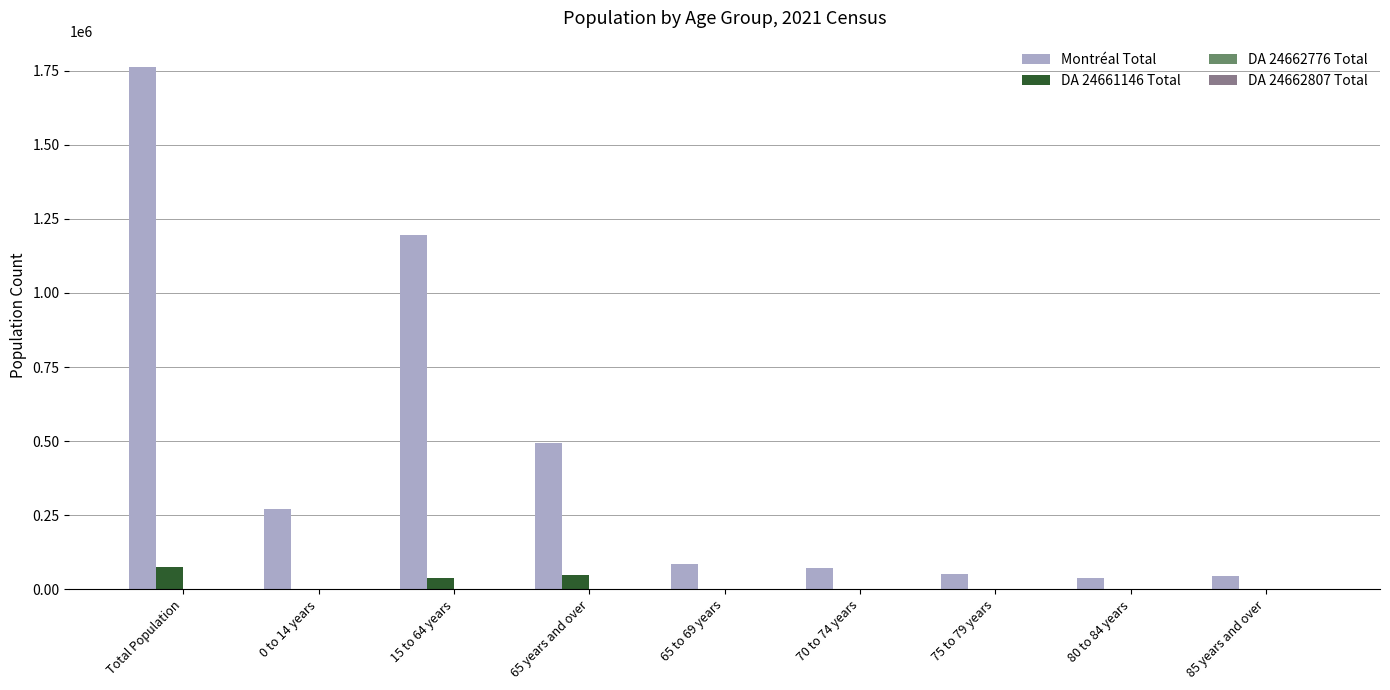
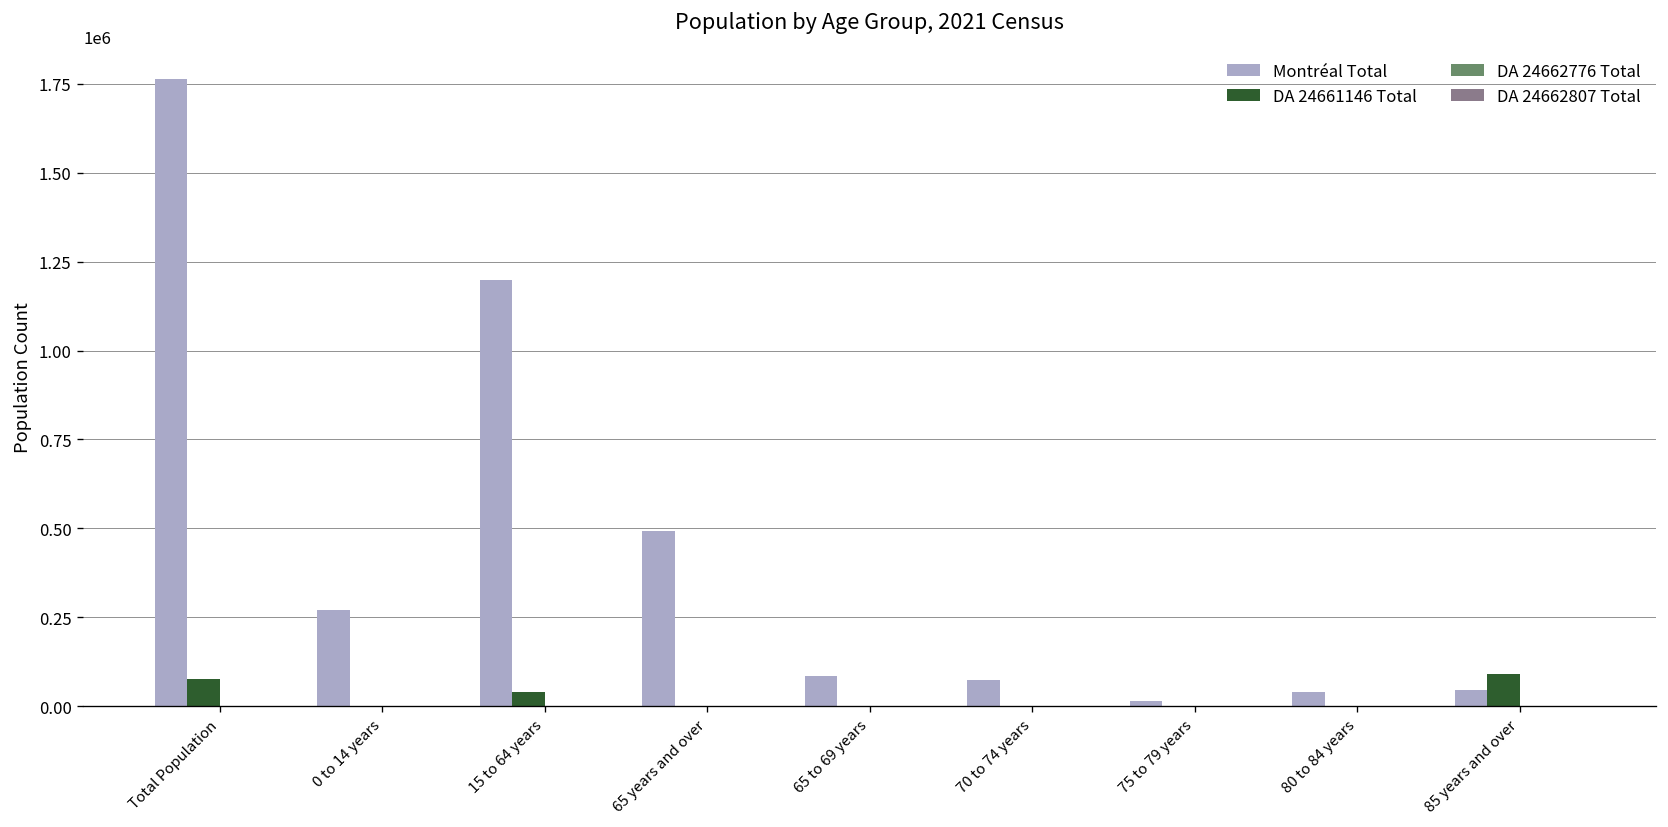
DA 24661146 Total, 65 years and over: 50000 -> 0
Montréal Total, 75 to 79 years: 50000 -> 10000
DA 24661146 Total, 85 years and over: 0 -> 90000
